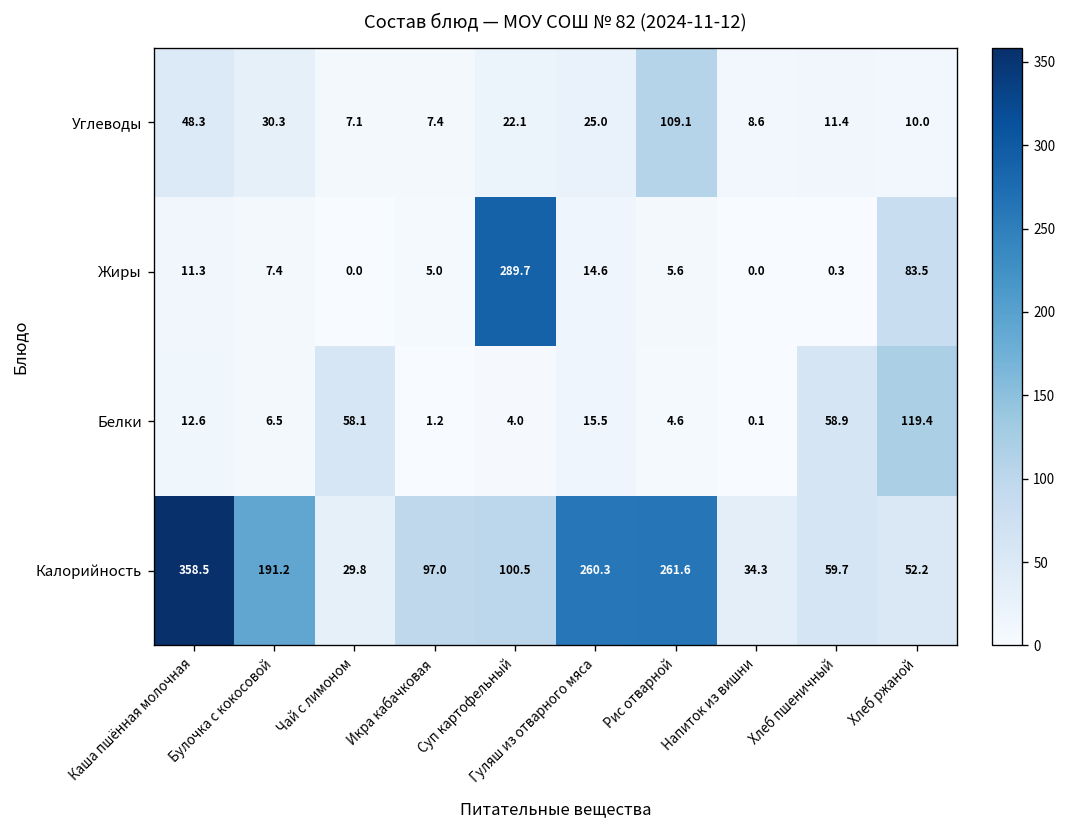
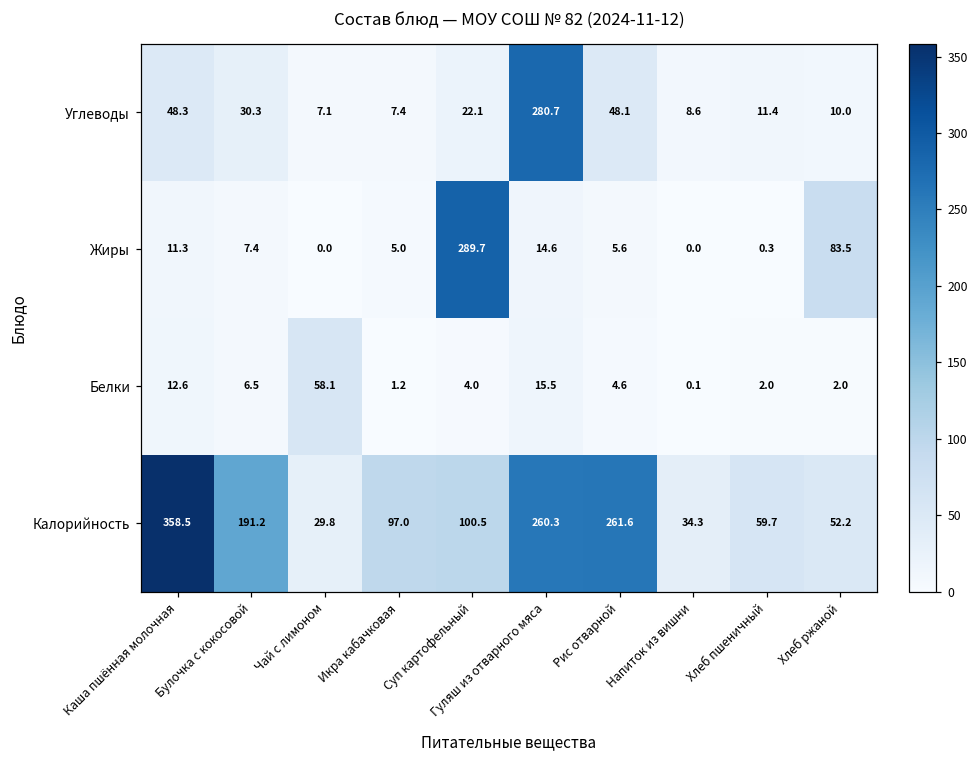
Углеводы, Гуляш из отварного мяса: 25.0 -> 280.7
Углеводы, Рис отварной: 109.1 -> 48.1
Белки, Хлеб пшеничный: 58.9 -> 2.0
Белки, Хлеб ржаной: 119.4 -> 2.0
